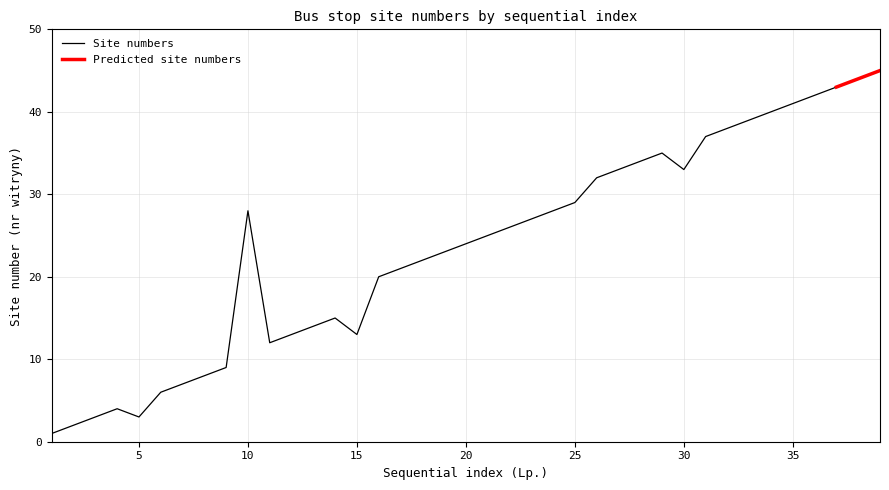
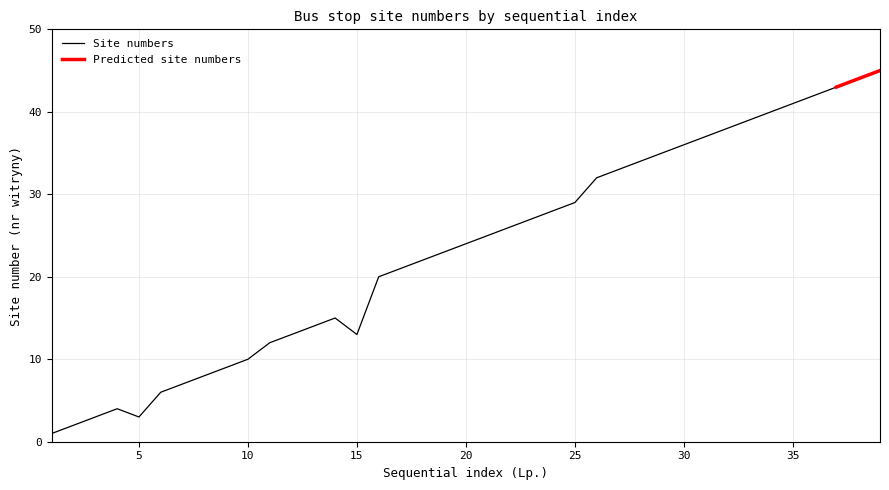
Site numbers, 10: 28 -> 10
Site numbers, 30: 33 -> 36
